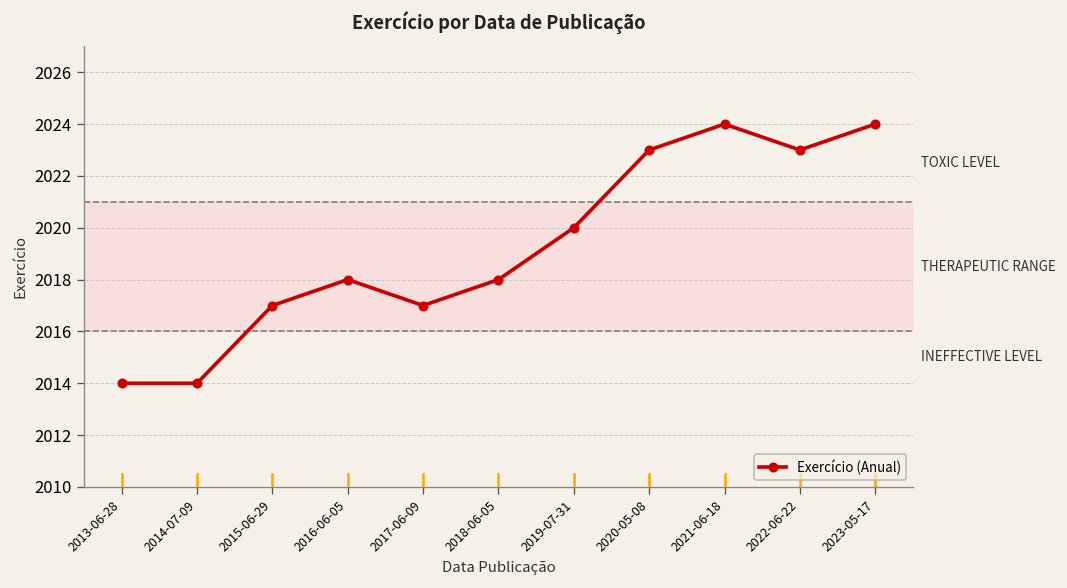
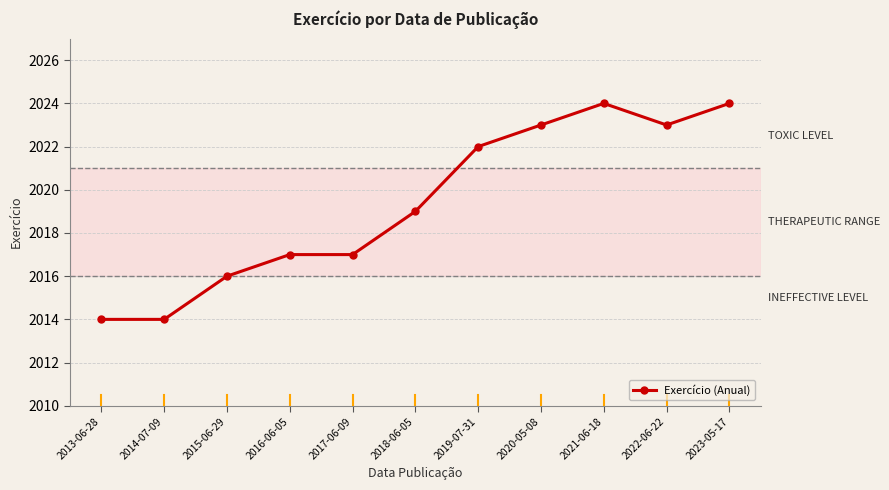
2015-06-29: 2017 -> 2016
2016-06-05: 2018 -> 2017
2018-06-05: 2018 -> 2019
2019-07-31: 2020 -> 2022
